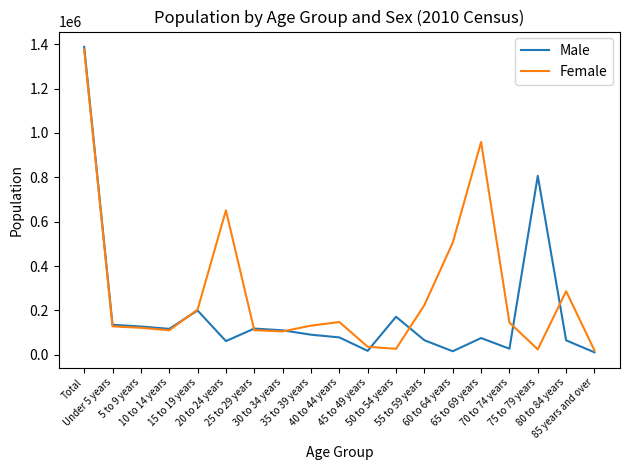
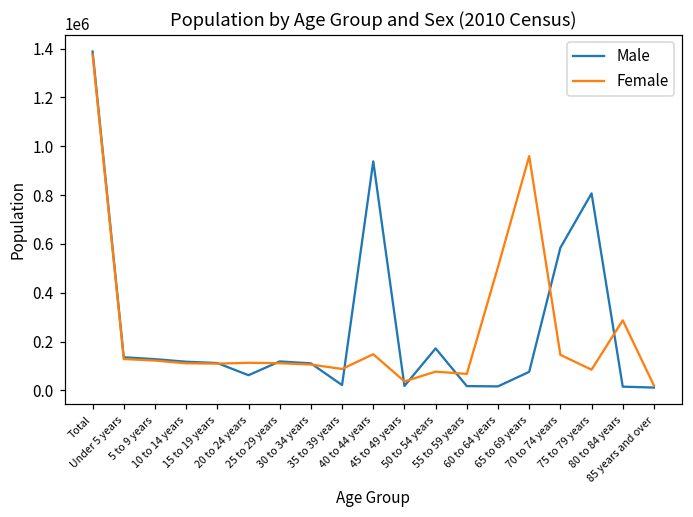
Male, 15 to 19 years: 200000 -> 110000
Female, 15 to 19 years: 200000 -> 110000
Female, 20 to 24 years: 650000 -> 110000
Male, 35 to 39 years: 90000 -> 20000
Female, 35 to 39 years: 130000 -> 90000
Male, 40 to 44 years: 80000 -> 940000
Female, 50 to 54 years: 30000 -> 80000
Male, 55 to 59 years: 70000 -> 20000
Female, 55 to 59 years: 220000 -> 70000
Male, 70 to 74 years: 30000 -> 580000
Female, 75 to 79 years: 20000 -> 80000
Male, 80 to 84 years: 70000 -> 20000
